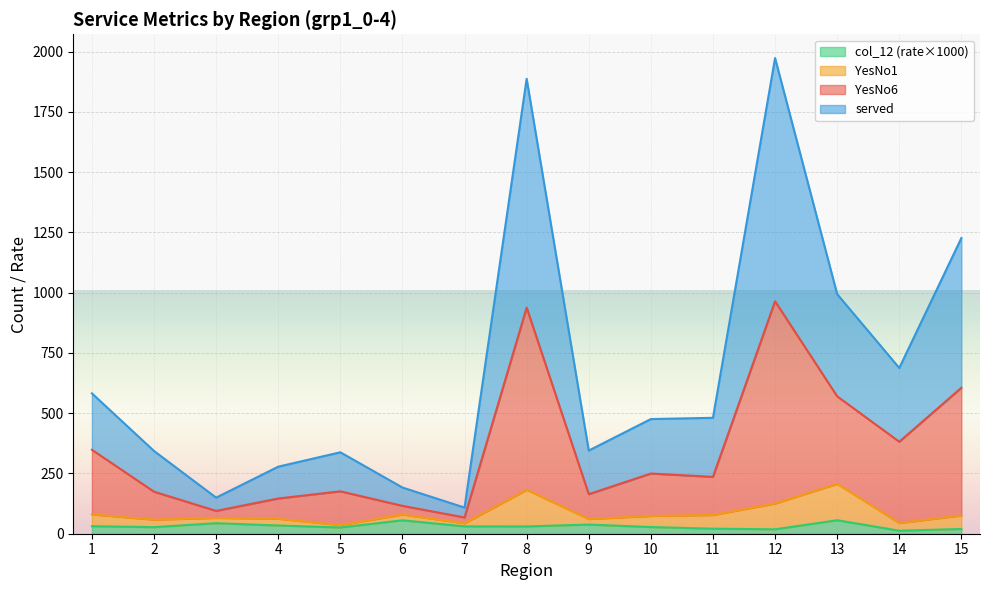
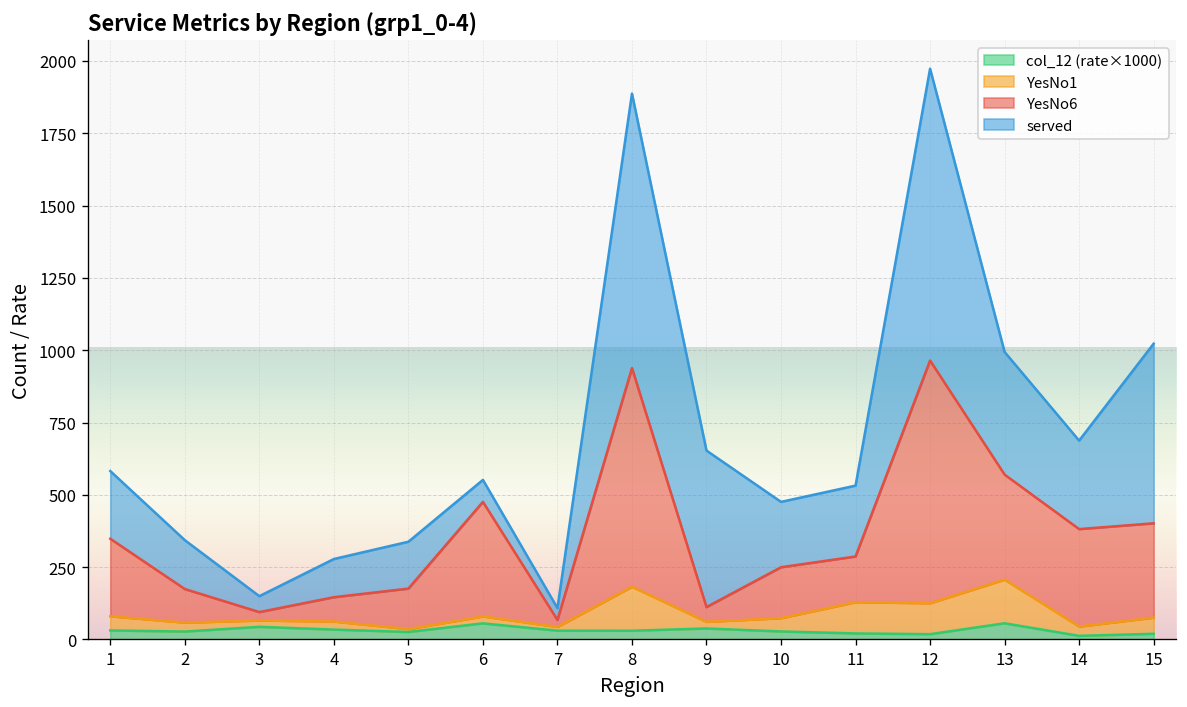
YesNo6, 6: 40 -> 400
YesNo6, 9: 100 -> 50
served, 9: 180 -> 540
YesNo1, 11: 60 -> 110
YesNo6, 15: 530 -> 330
